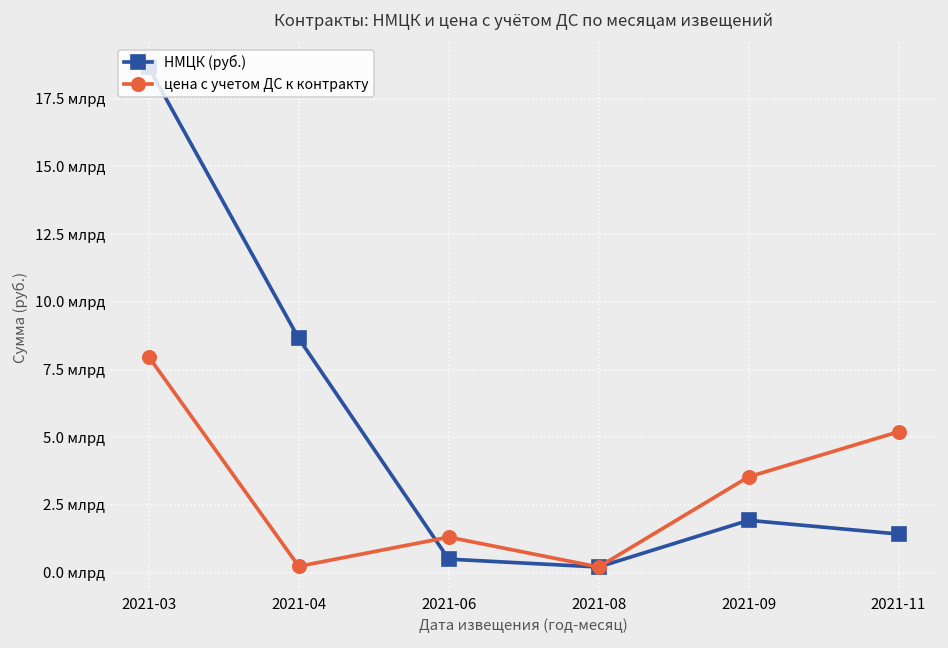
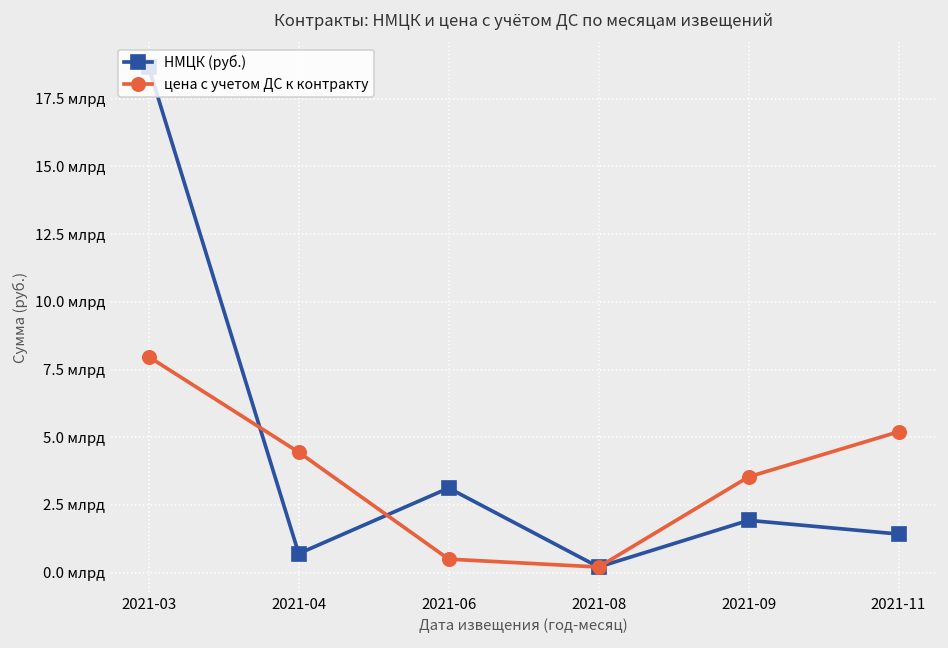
НМЦК (руб.), 2021-04: 8.6 млрд -> 0.7 млрд
цена с учетом ДС к контракту, 2021-04: 0.2 млрд -> 4.4 млрд
НМЦК (руб.), 2021-06: 0.5 млрд -> 3.1 млрд
цена с учетом ДС к контракту, 2021-06: 1.3 млрд -> 0.5 млрд
